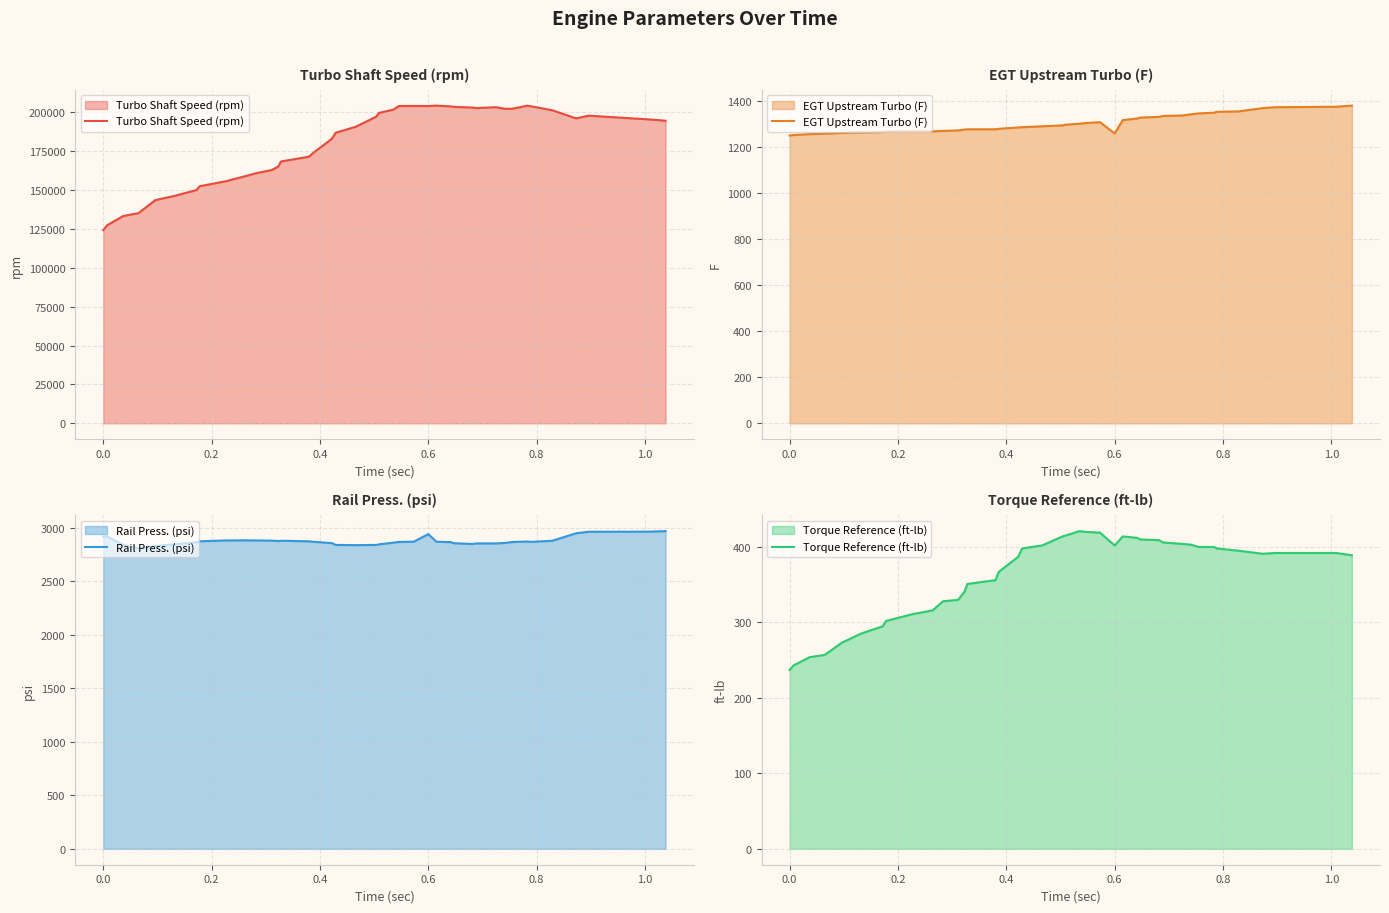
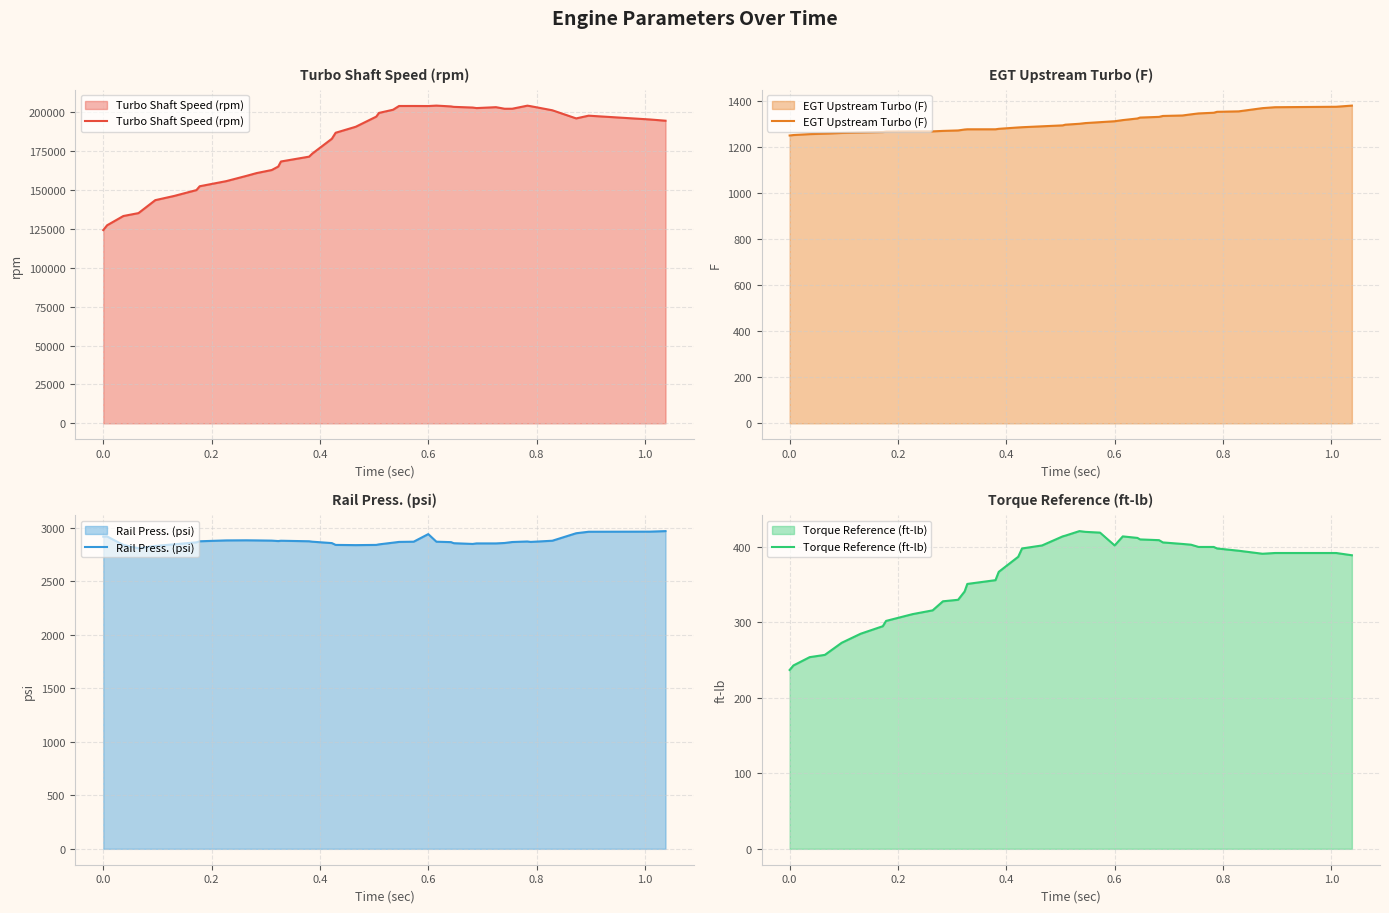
EGT Upstream Turbo (F), 0.6: 1260 -> 1310
